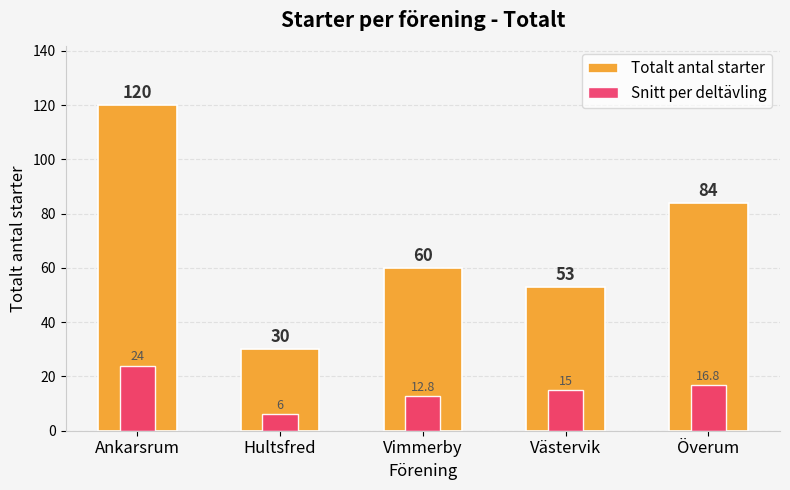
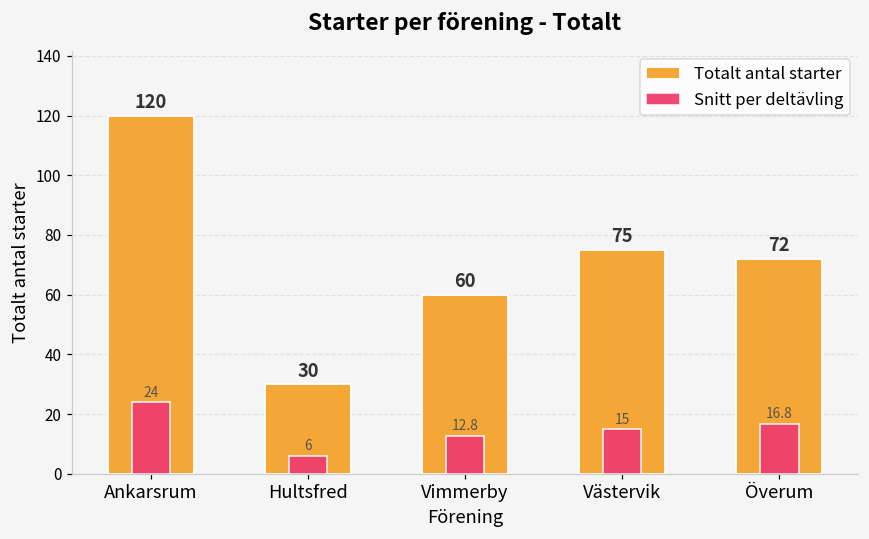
Totalt antal starter, Västervik: 53 -> 75
Totalt antal starter, Överum: 84 -> 72
